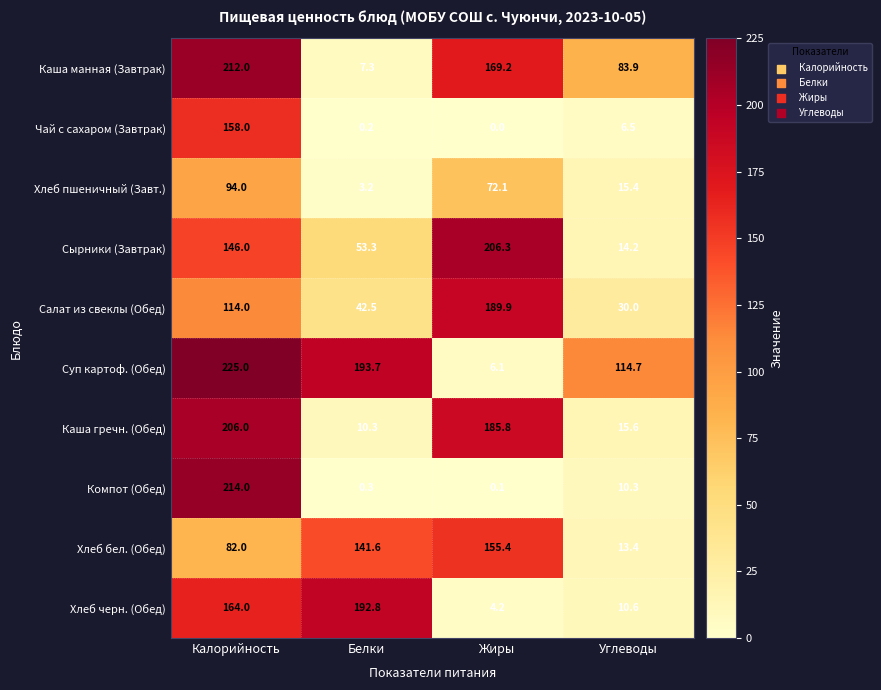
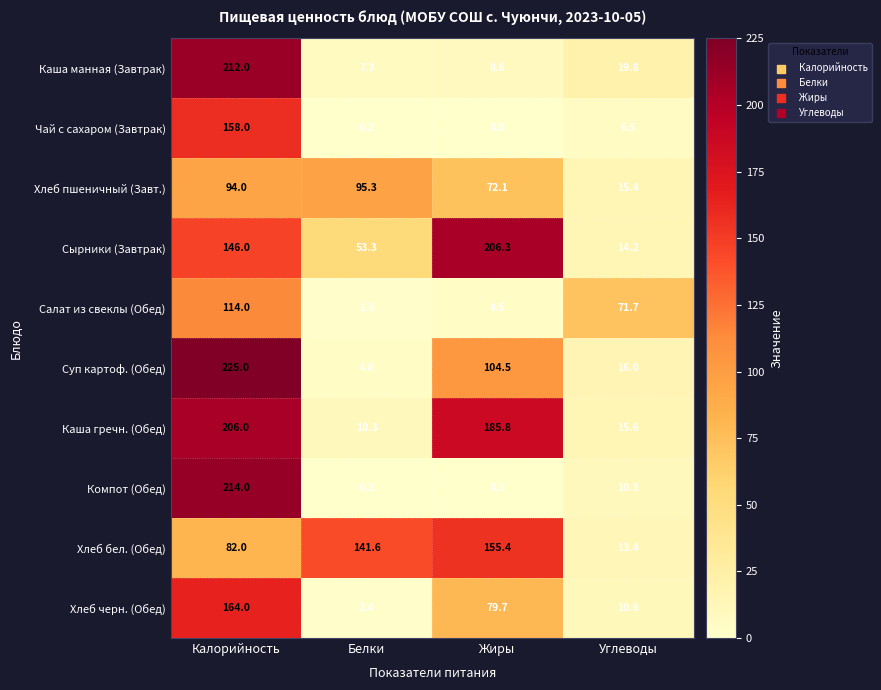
Каша манная (Завтрак), Жиры: 169.2 -> 8.6
Каша манная (Завтрак), Углеводы: 83.9 -> 19.8
Хлеб пшеничный (Завт.), Белки: 3.2 -> 95.3
Салат из свеклы (Обед), Белки: 42.5 -> 1.5
Салат из свеклы (Обед), Жиры: 189.9 -> 4.5
Салат из свеклы (Обед), Углеводы: 30.0 -> 71.7
Суп картоф. (Обед), Белки: 193.7 -> 4.8
Суп картоф. (Обед), Жиры: 6.1 -> 104.5
Суп картоф. (Обед), Углеводы: 114.7 -> 16.0
Хлеб черн. (Обед), Белки: 192.8 -> 2.4
Хлеб черн. (Обед), Жиры: 4.2 -> 79.7
